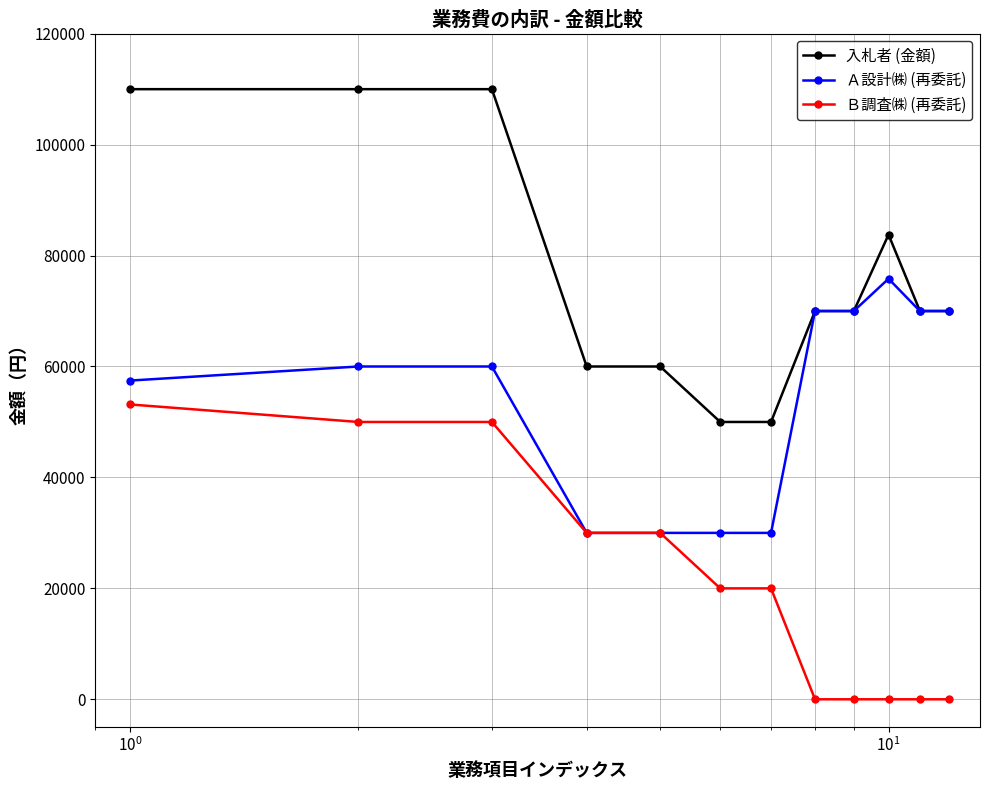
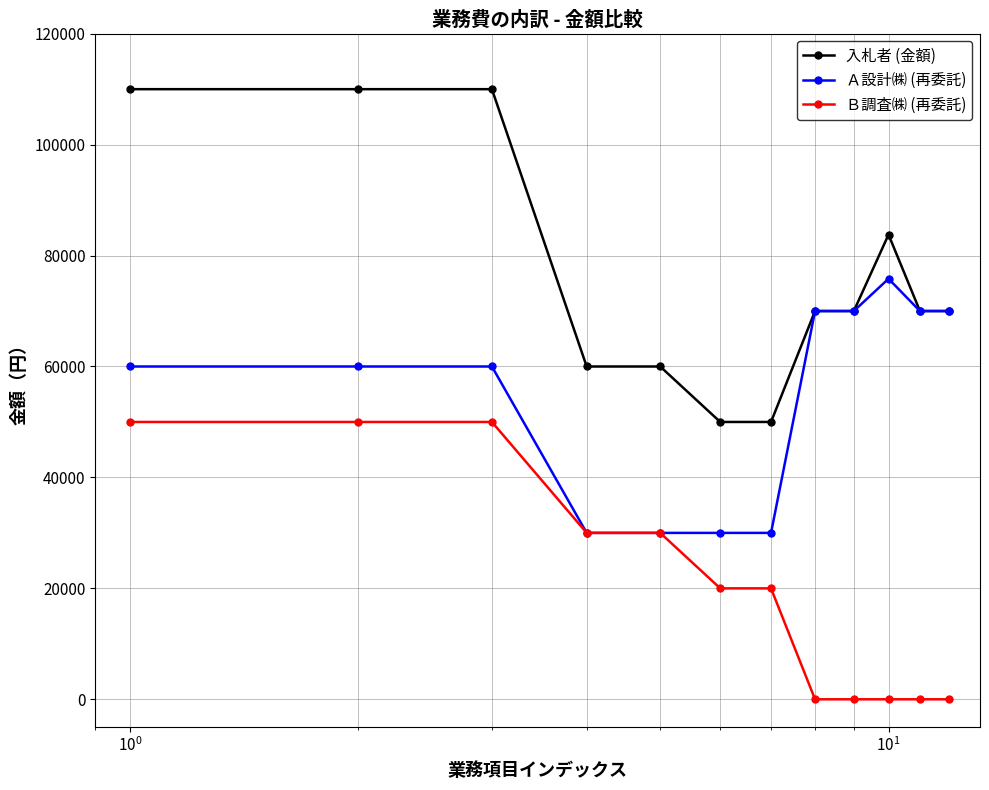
Ａ設計㈱ (再委託), 10^0: 57000 -> 60000
Ｂ調査㈱ (再委託), 10^0: 53000 -> 50000
